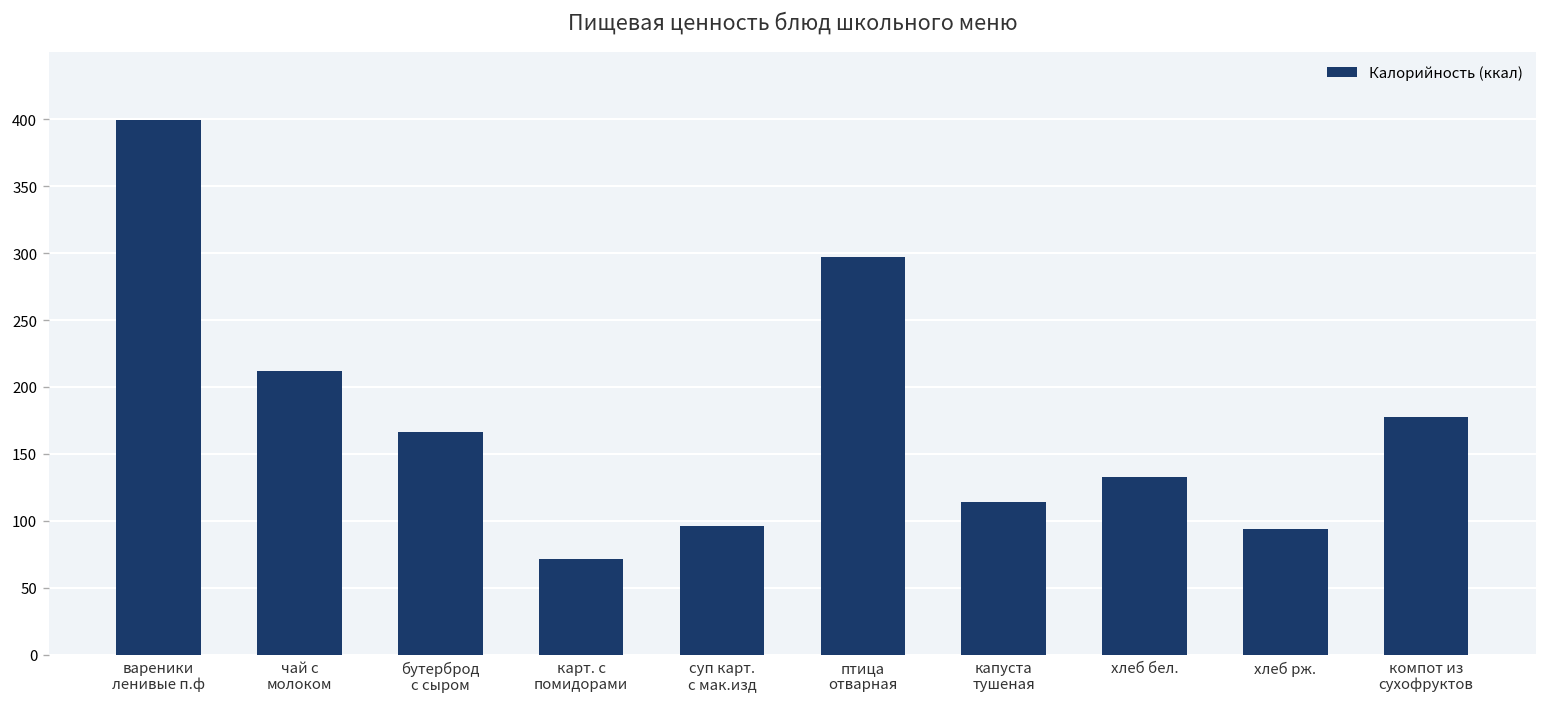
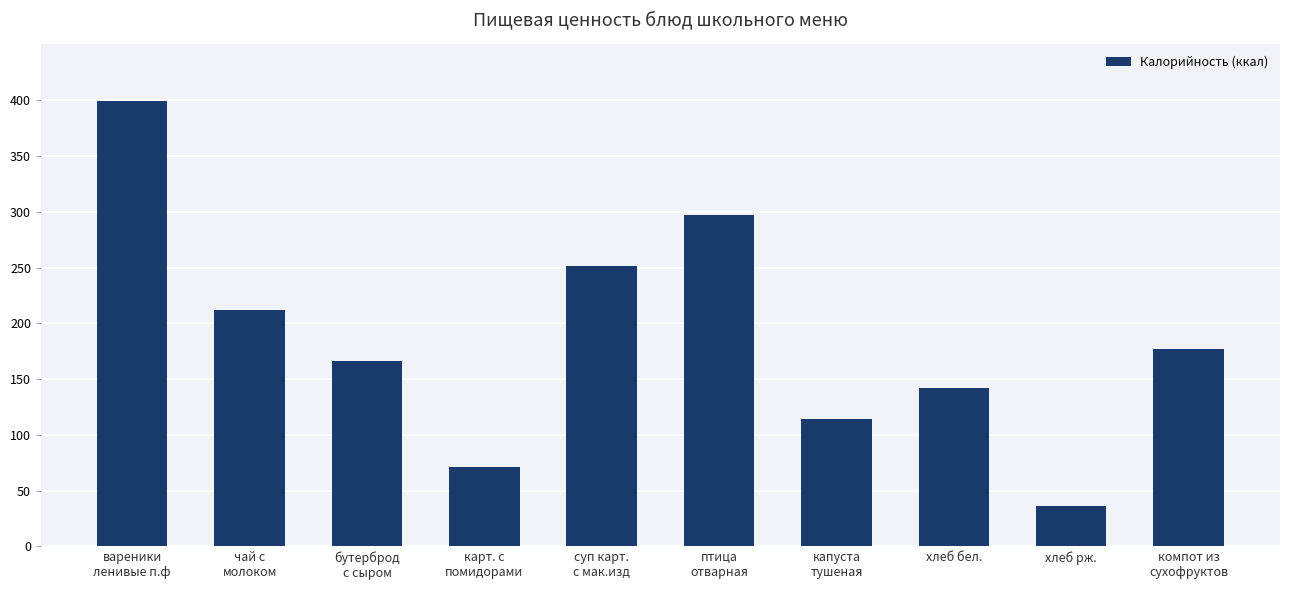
суп карт. с мак.изд: 96 -> 251
хлеб бел.: 133 -> 142
хлеб рж.: 94 -> 36
